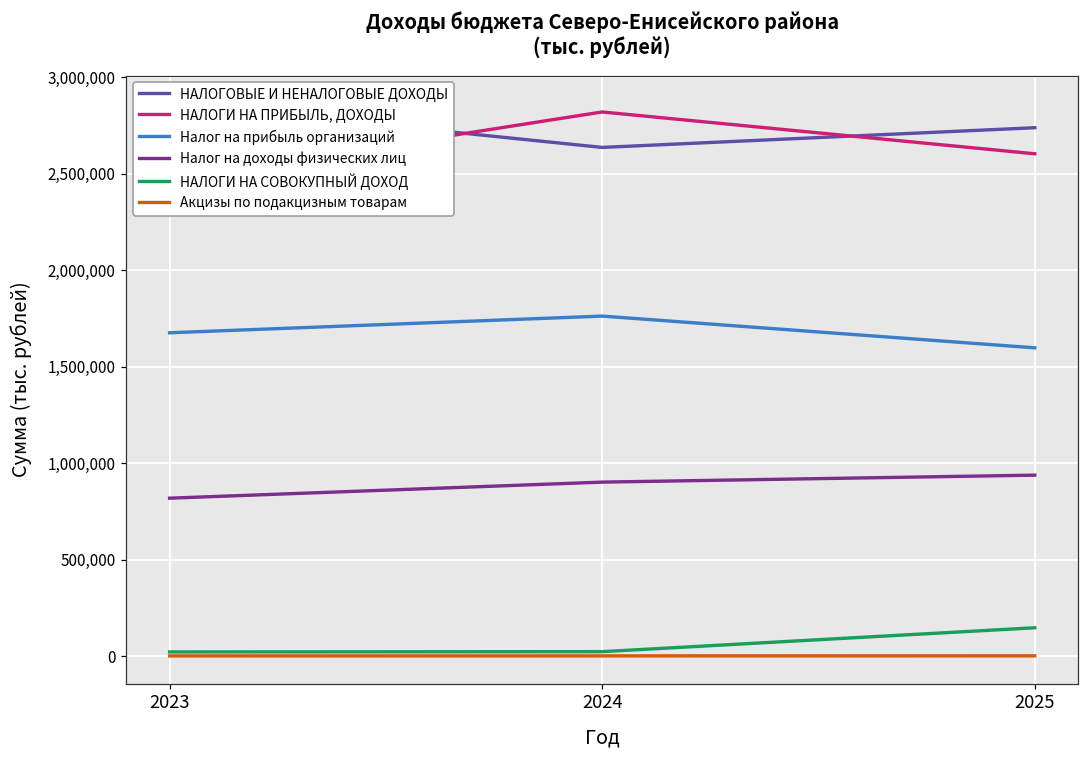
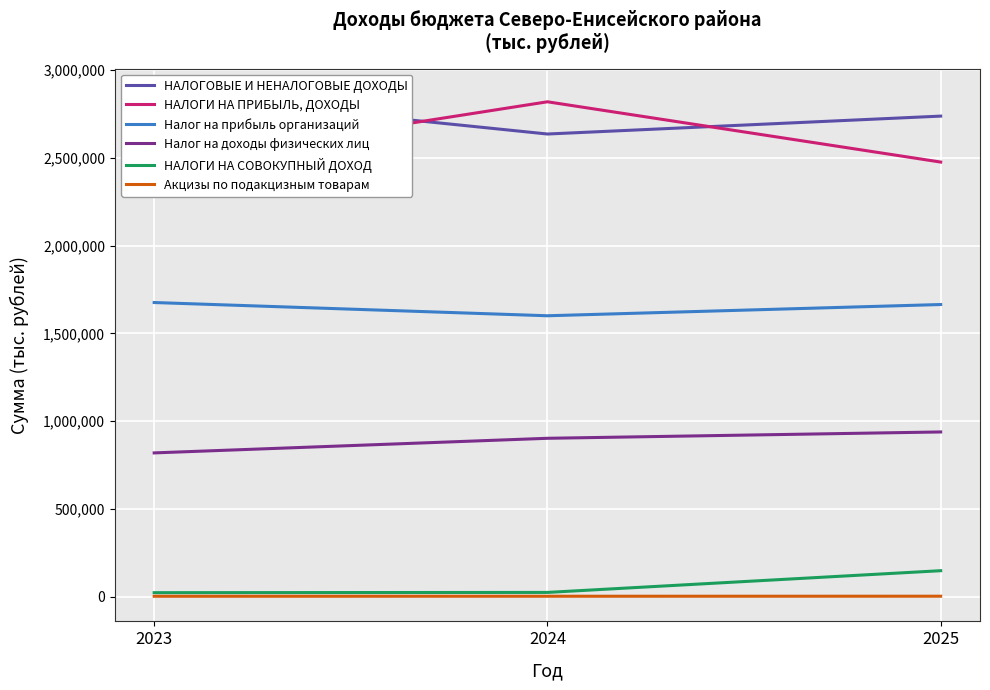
Налог на прибыль организаций, 2024: 1,760,000 -> 1,600,000
НАЛОГИ НА ПРИБЫЛЬ, ДОХОДЫ, 2025: 2,600,000 -> 2,480,000
Налог на прибыль организаций, 2025: 1,600,000 -> 1,660,000
